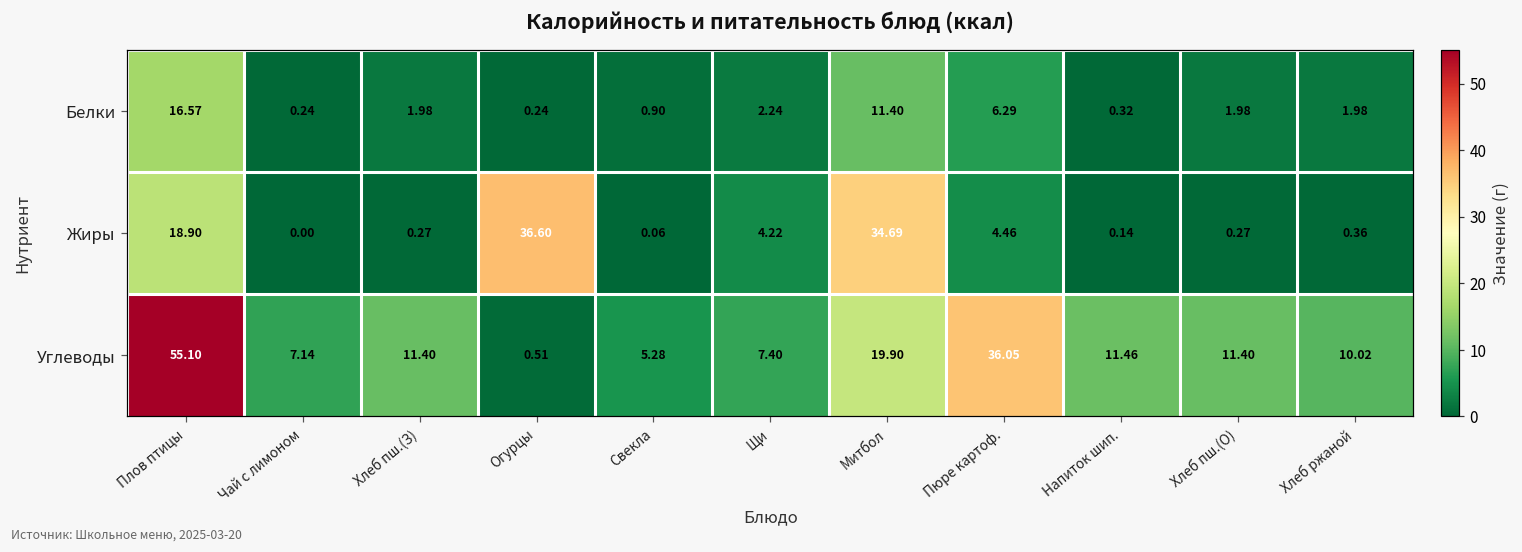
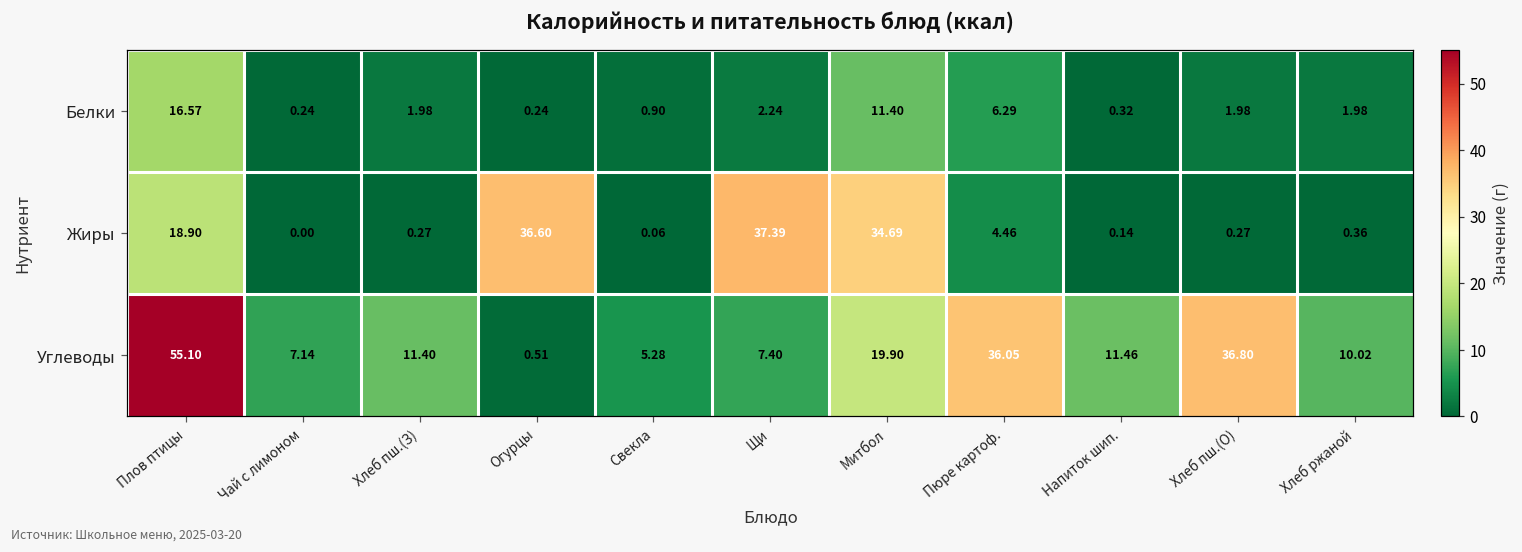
Жиры, Щи: 4.22 -> 37.39
Углеводы, Хлеб пш.(О): 11.40 -> 36.80
